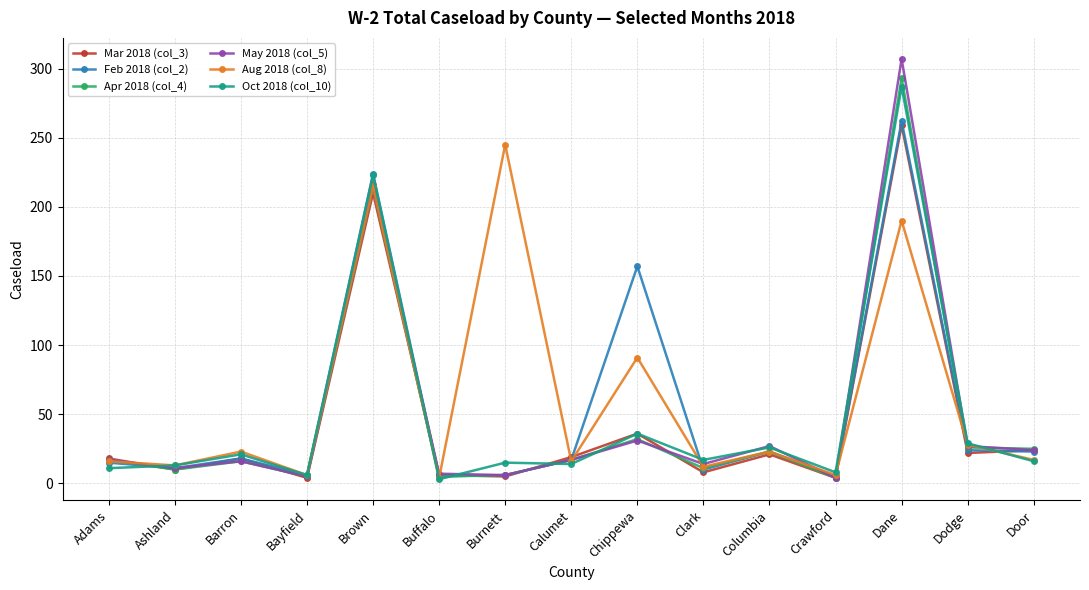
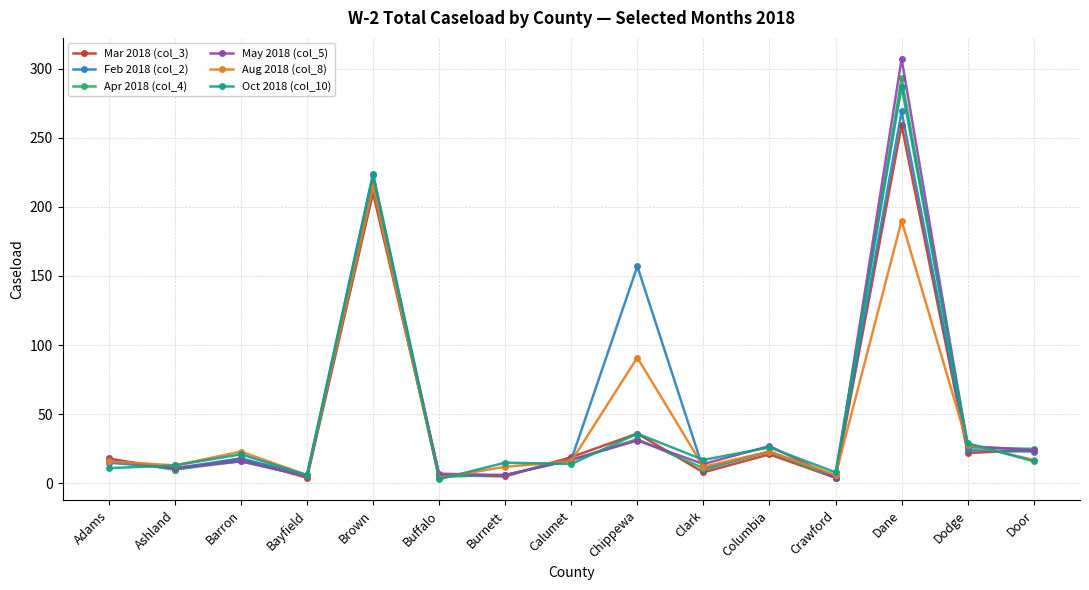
Aug 2018 (col_8), Burnett: 245 -> 12
Feb 2018 (col_2), Dane: 262 -> 269
